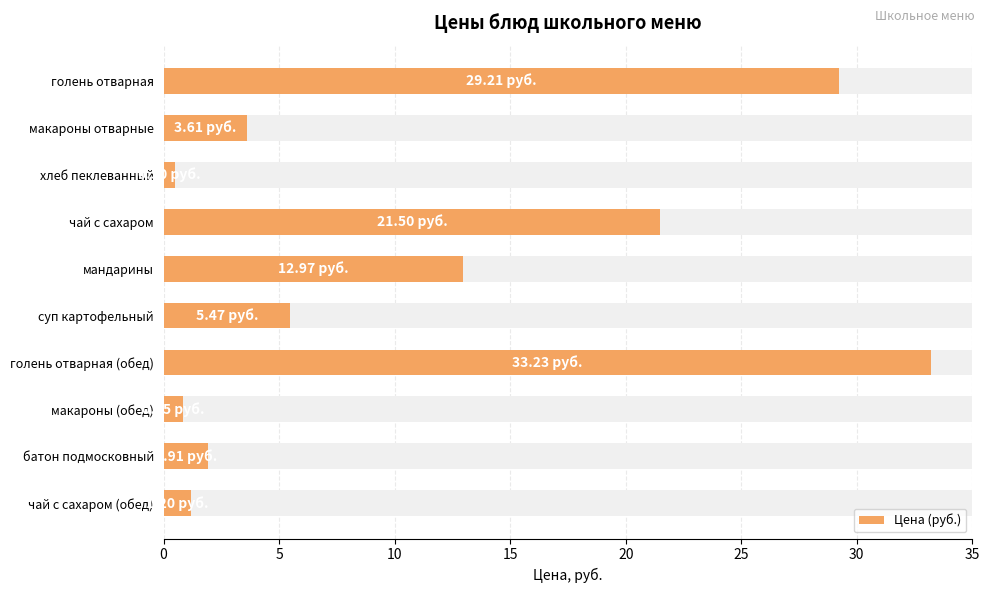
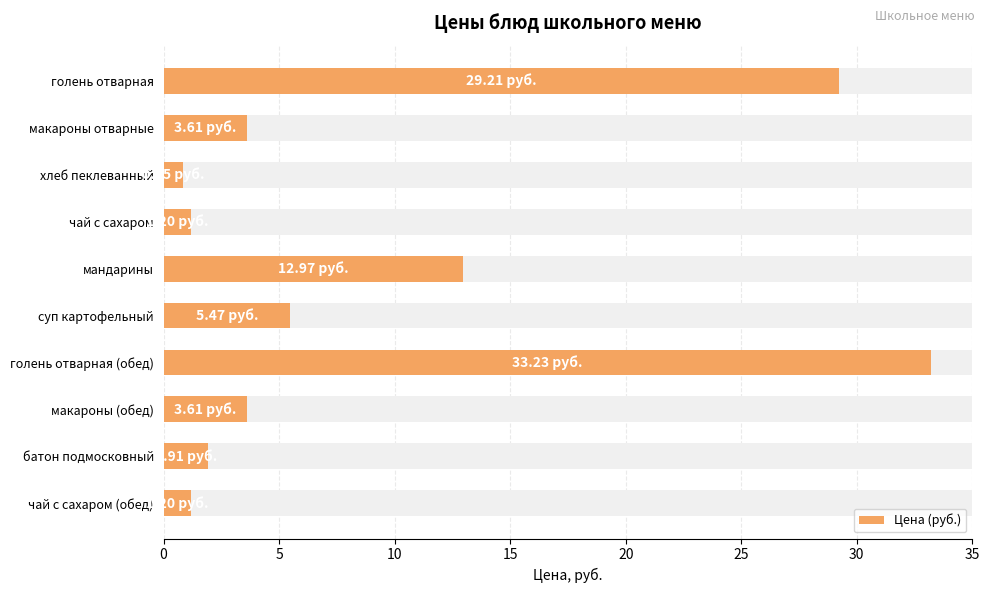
Цена (руб.), хлеб пеклеванный: 0.5 -> 0.9
Цена (руб.), чай с сахаром: 21.5 -> 1.2
Цена (руб.), макароны (обед): 0.9 -> 3.6
